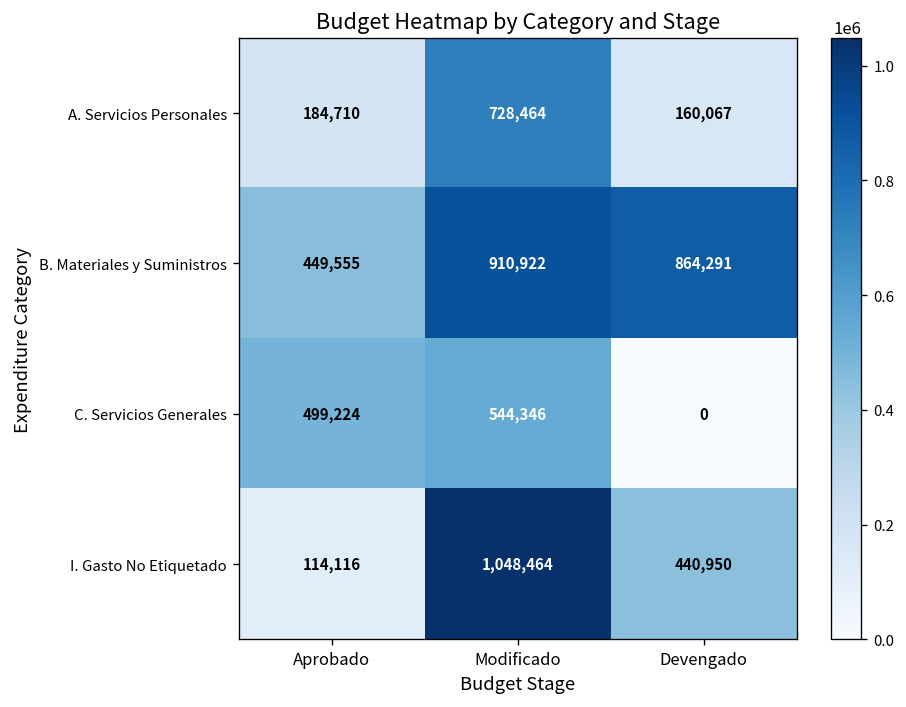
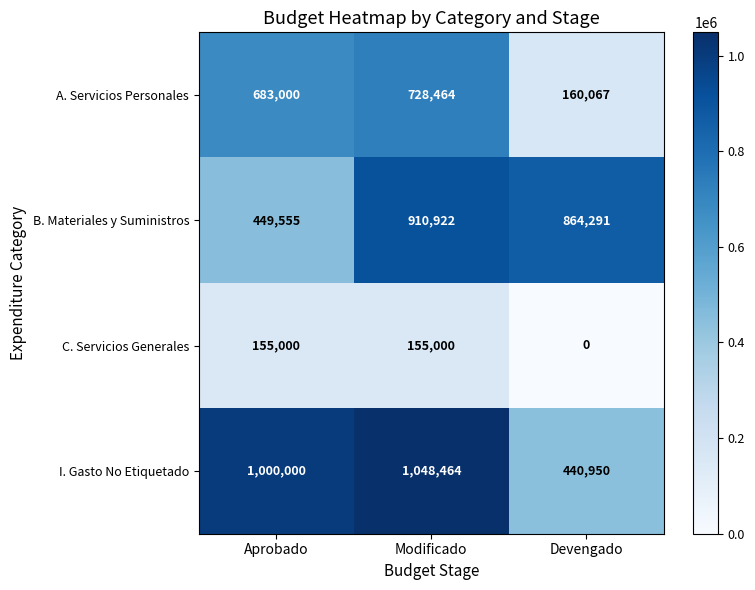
A. Servicios Personales, Aprobado: 184,710 -> 683,000
C. Servicios Generales, Aprobado: 499,224 -> 155,000
C. Servicios Generales, Modificado: 544,346 -> 155,000
I. Gasto No Etiquetado, Aprobado: 114,116 -> 1,000,000
